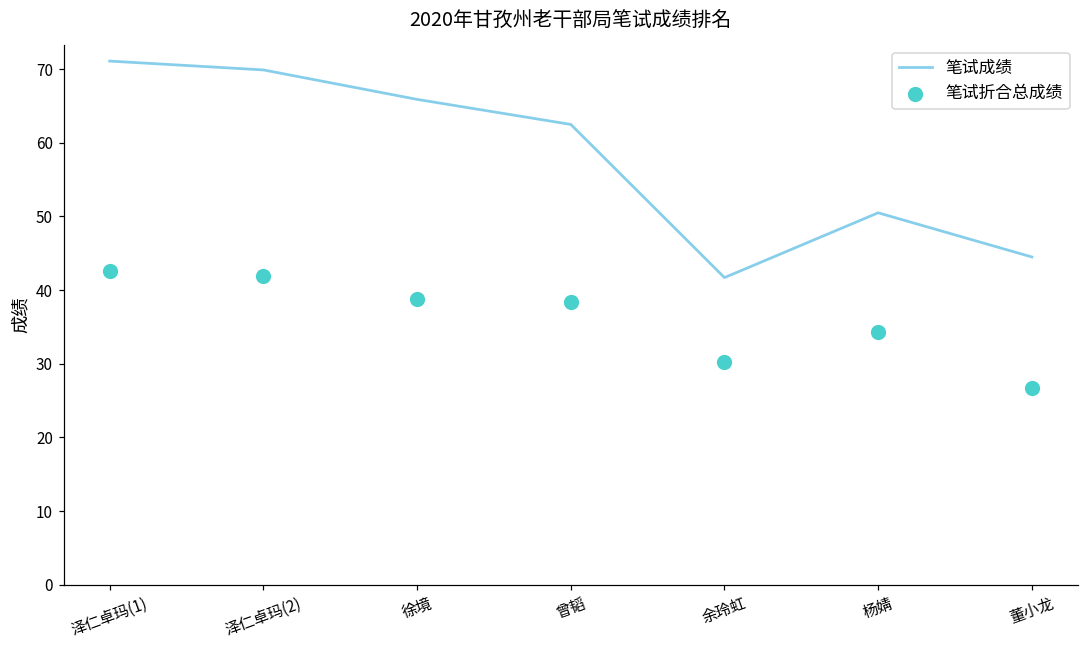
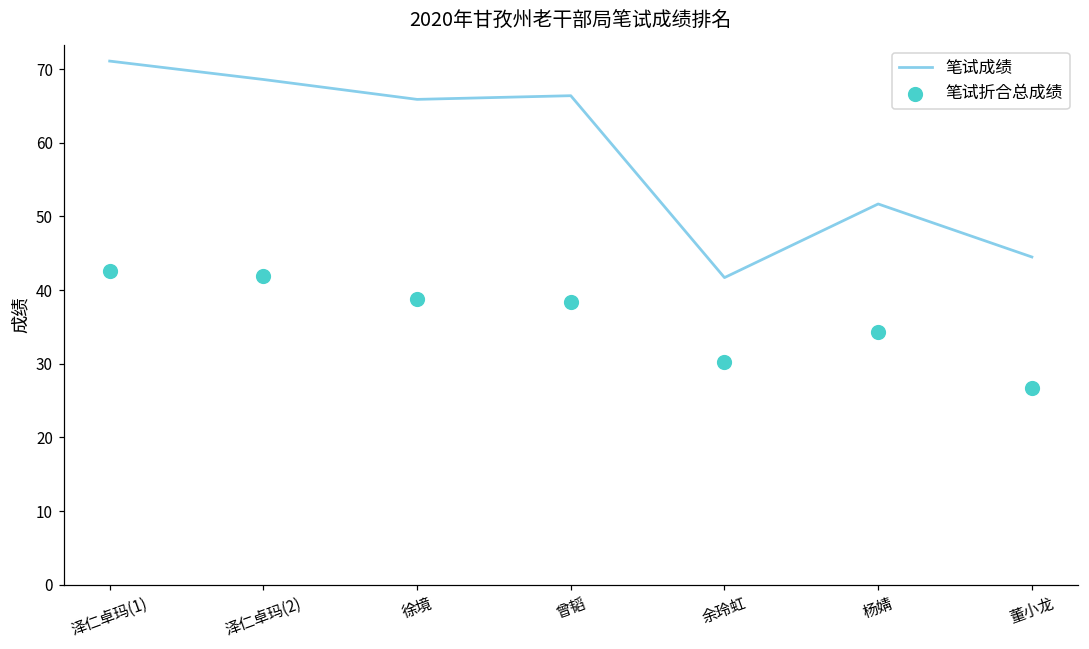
笔试成绩, 泽仁卓玛(2): 70 -> 69
笔试成绩, 曾韬: 63 -> 66
笔试成绩, 杨婧: 51 -> 52
